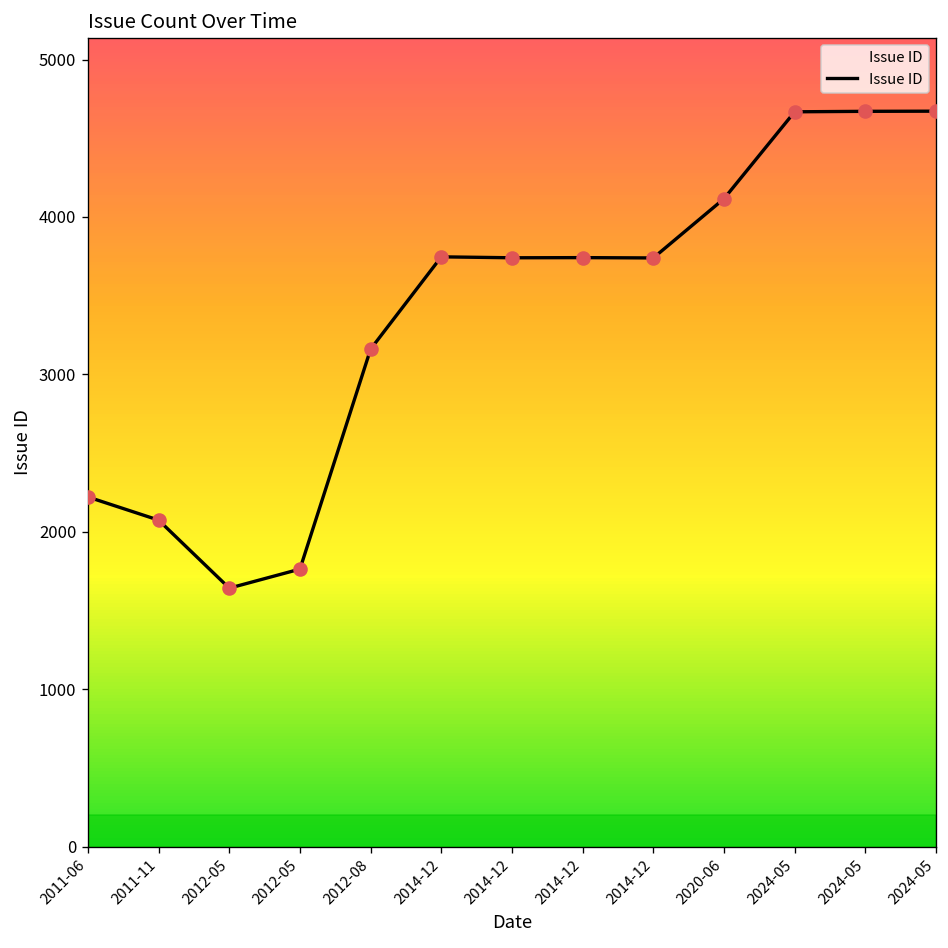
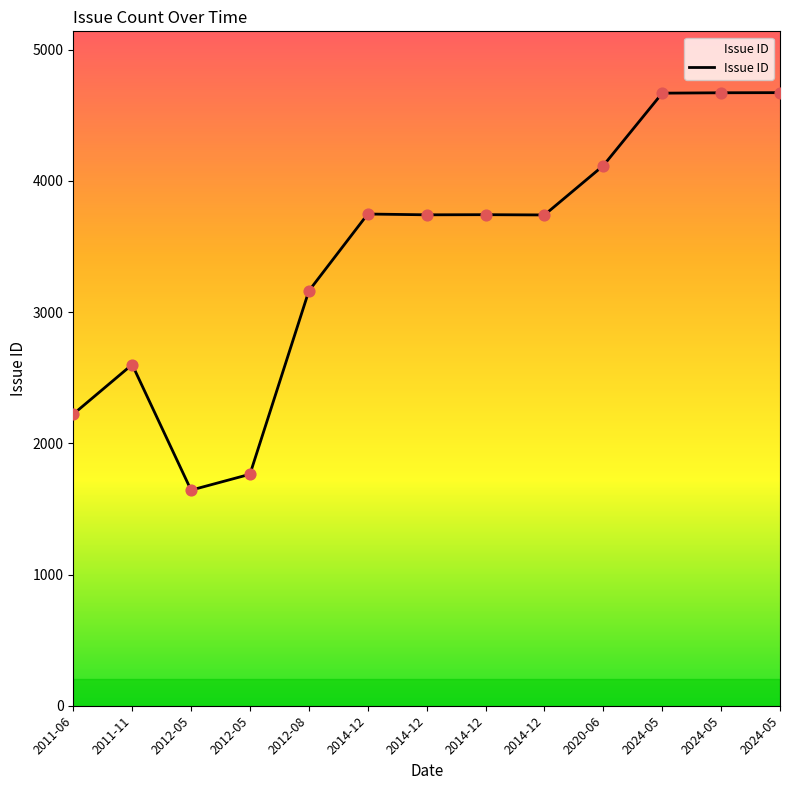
2011-11: 2080 -> 2600
